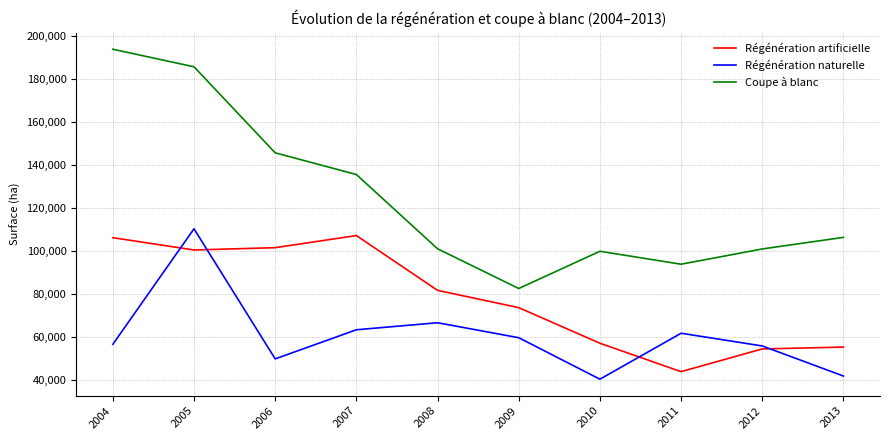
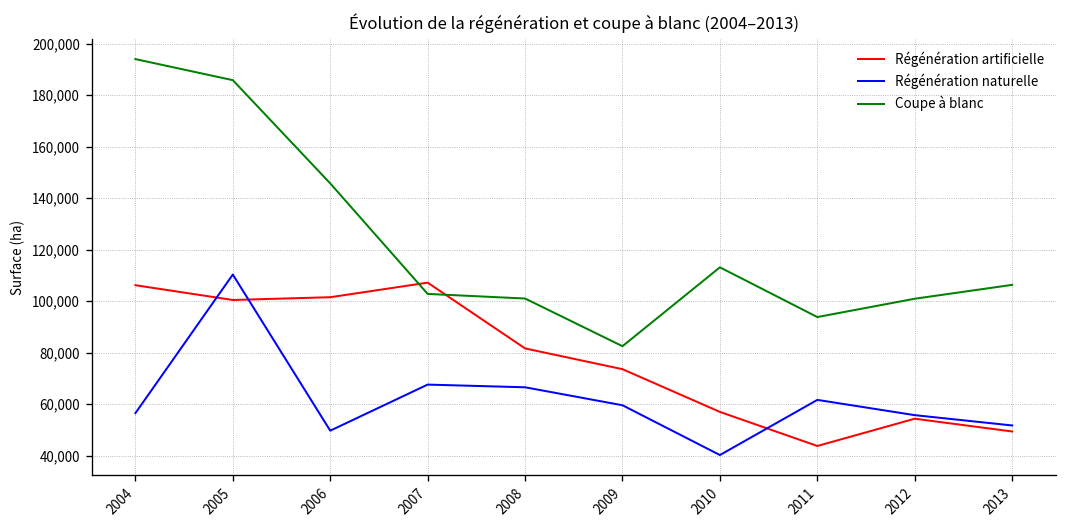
Régénération naturelle, 2007: 63,000 -> 68,000
Coupe à blanc, 2007: 136,000 -> 103,000
Coupe à blanc, 2010: 100,000 -> 113,000
Régénération artificielle, 2013: 55,000 -> 49,000
Régénération naturelle, 2013: 42,000 -> 52,000
